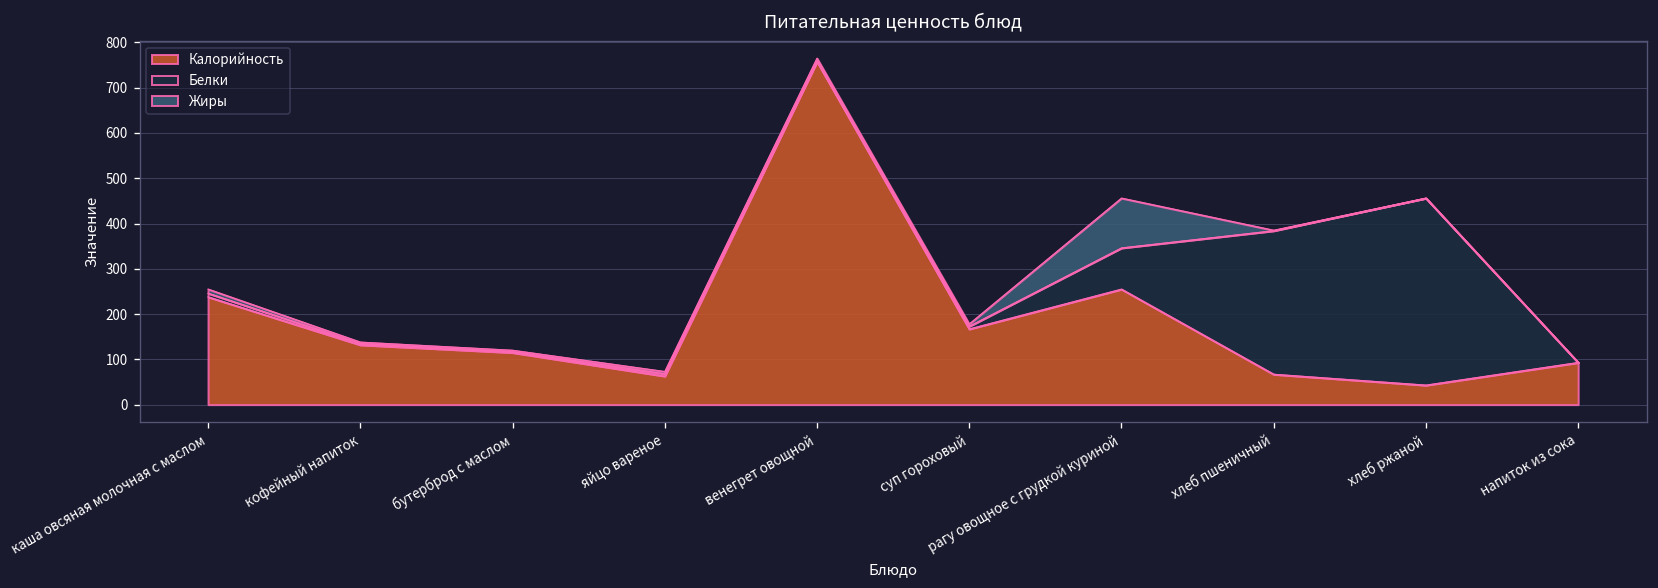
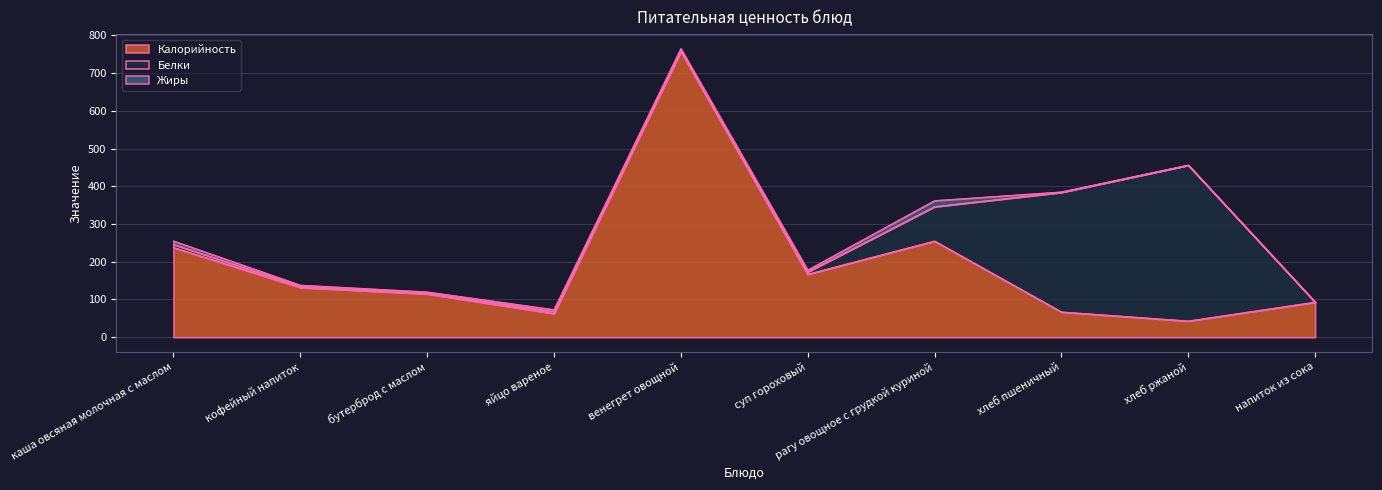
Жиры, рагу овощное с грудкой куриной: 110 -> 20
